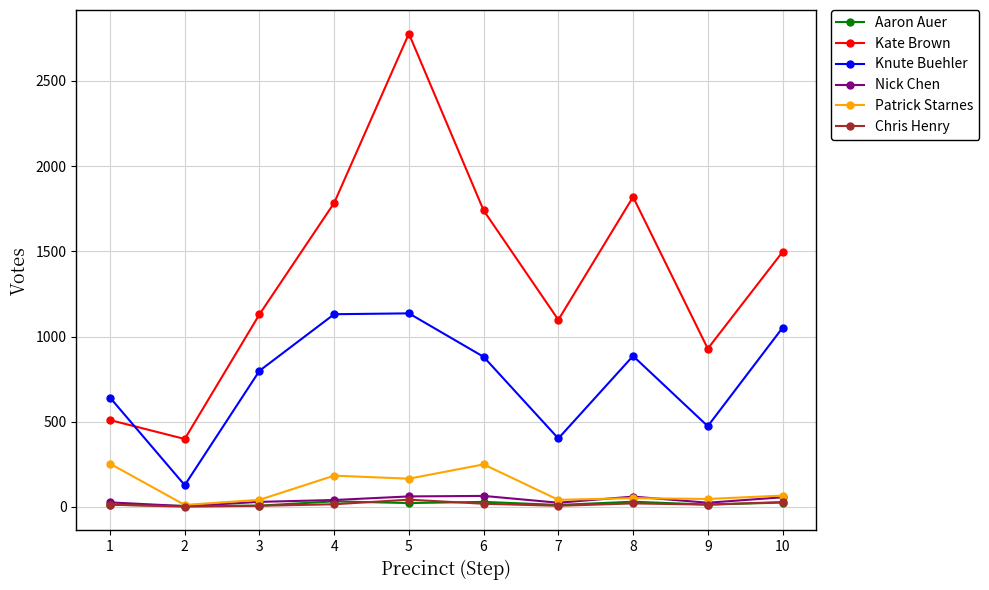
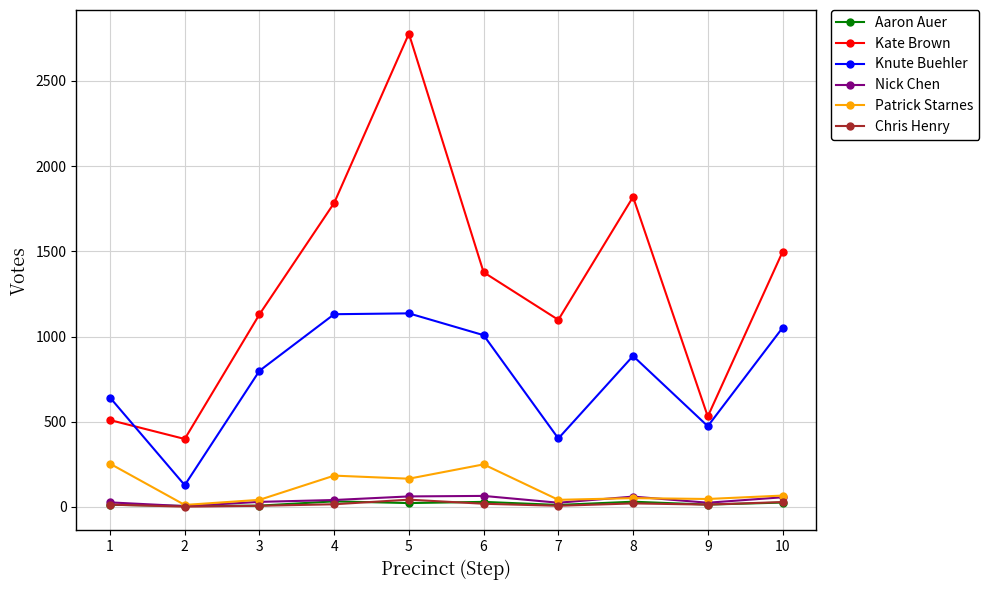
Kate Brown, 6: 1740 -> 1380
Knute Buehler, 6: 880 -> 1010
Kate Brown, 9: 930 -> 530
